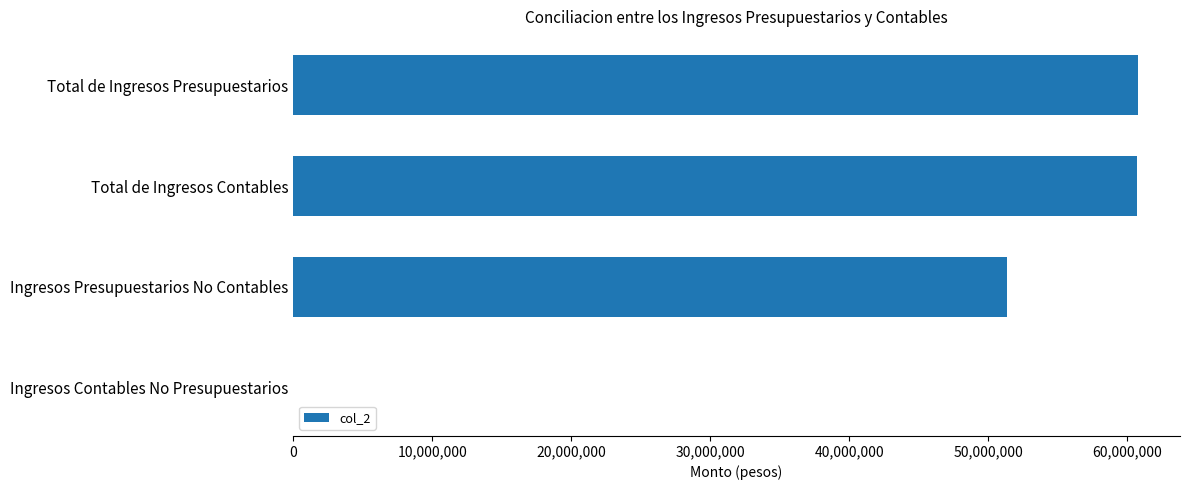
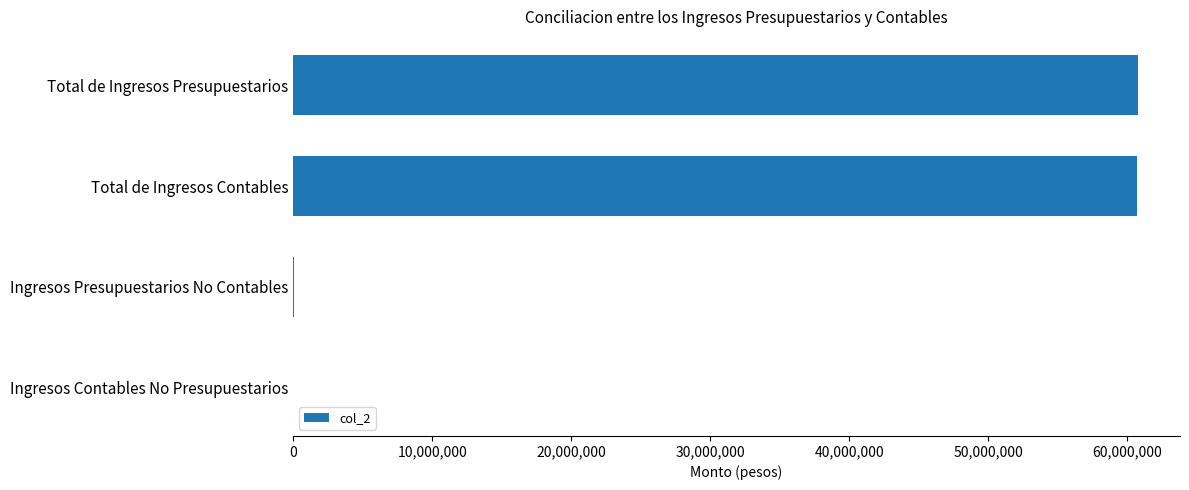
Ingresos Presupuestarios No Contables: 51,300,000 -> 0
